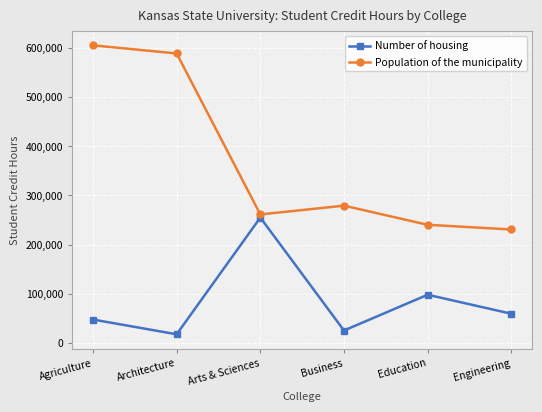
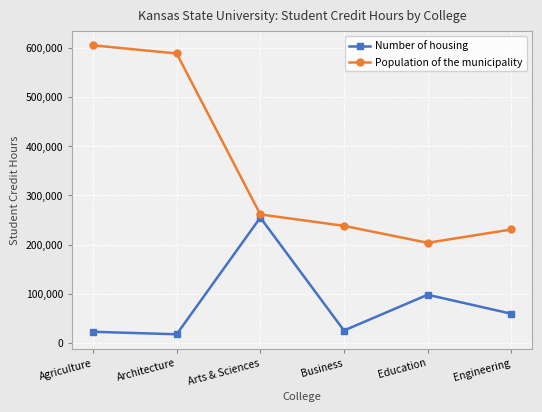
Number of housing, Agriculture: 50,000 -> 20,000
Population of the municipality, Business: 280,000 -> 240,000
Population of the municipality, Education: 240,000 -> 200,000
